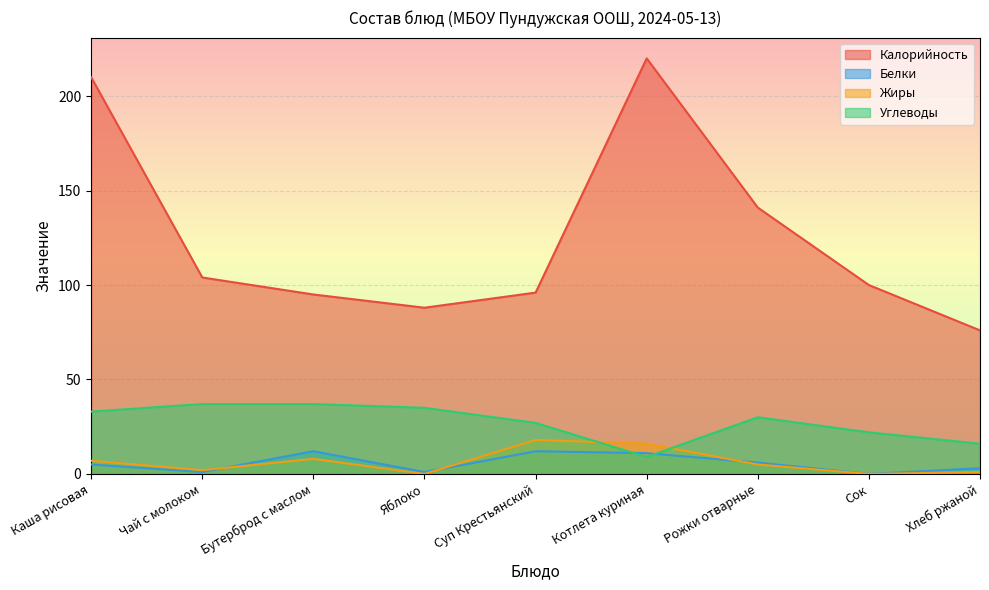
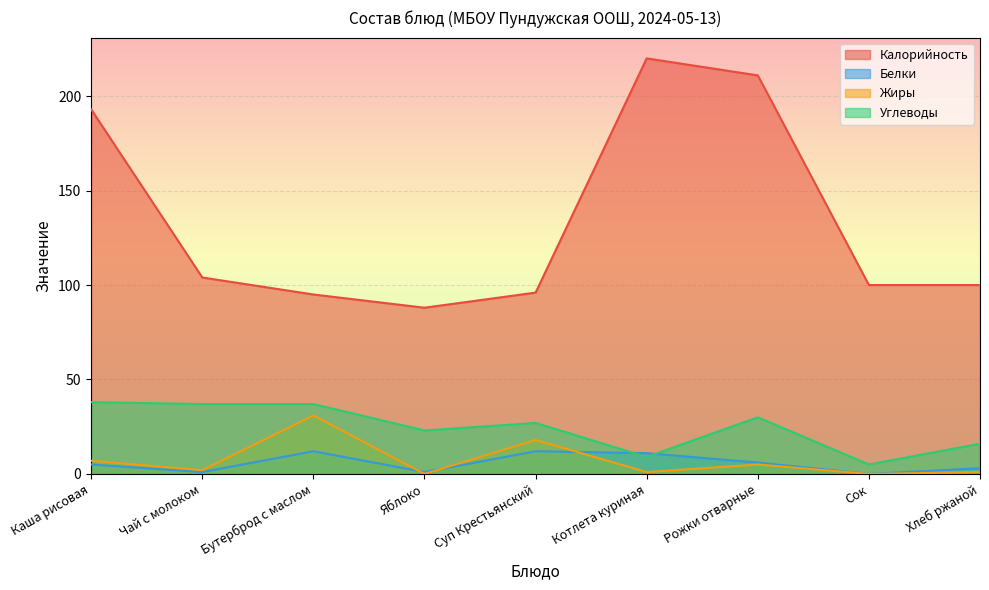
Калорийность, Каша рисовая: 210 -> 193
Углеводы, Каша рисовая: 33 -> 38
Жиры, Бутерброд с маслом: 8 -> 31
Углеводы, Яблоко: 35 -> 23
Жиры, Котлета куриная: 16 -> 1
Калорийность, Рожки отварные: 141 -> 211
Углеводы, Сок: 22 -> 5
Калорийность, Хлеб ржаной: 76 -> 100
